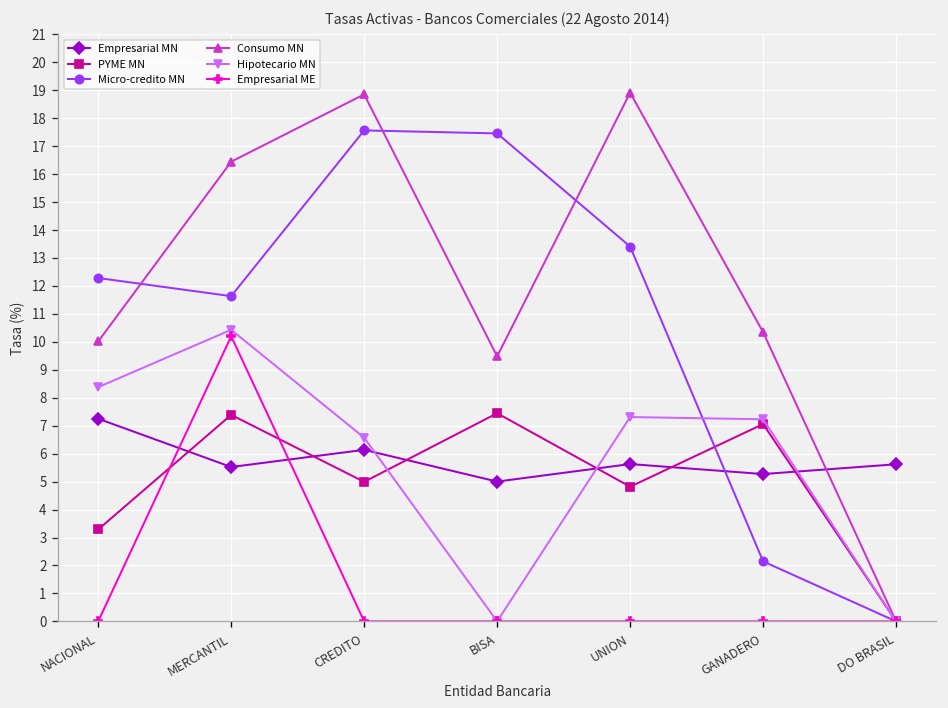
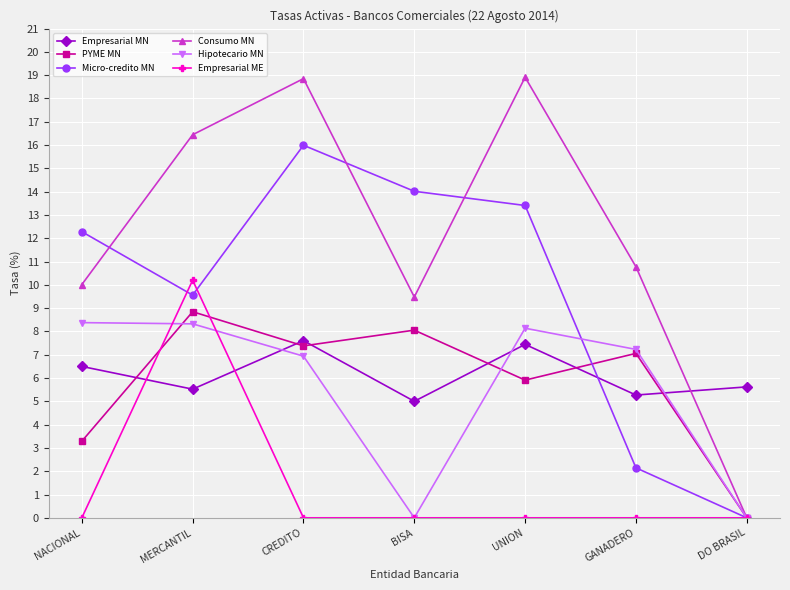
Empresarial MN, NACIONAL: 7.2 -> 6.5
PYME MN, MERCANTIL: 7.4 -> 8.8
Micro-credito MN, MERCANTIL: 11.6 -> 9.6
Hipotecario MN, MERCANTIL: 10.4 -> 8.3
Empresarial MN, CREDITO: 6.1 -> 7.6
PYME MN, CREDITO: 5.0 -> 7.4
Micro-credito MN, CREDITO: 17.6 -> 16.0
Hipotecario MN, CREDITO: 6.6 -> 6.9
PYME MN, BISA: 7.4 -> 8.1
Micro-credito MN, BISA: 17.5 -> 14.0
Empresarial MN, UNION: 5.6 -> 7.4
PYME MN, UNION: 4.8 -> 5.9
Hipotecario MN, UNION: 7.3 -> 8.1
Consumo MN, GANADERO: 10.3 -> 10.8
